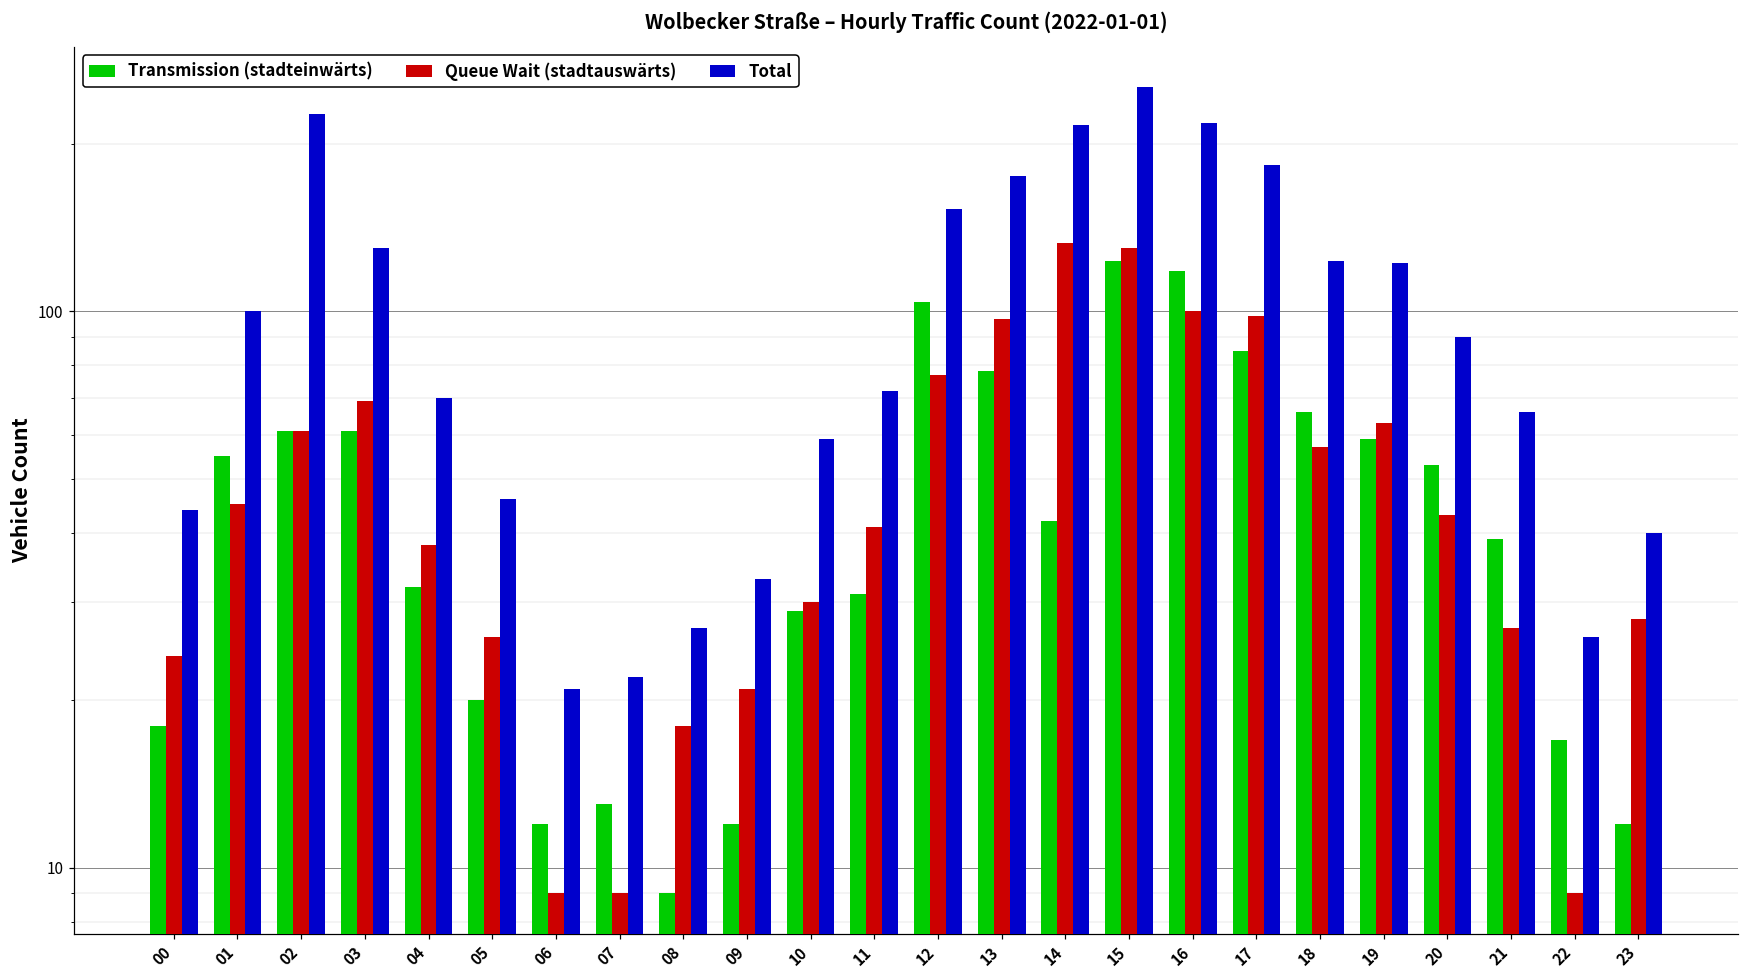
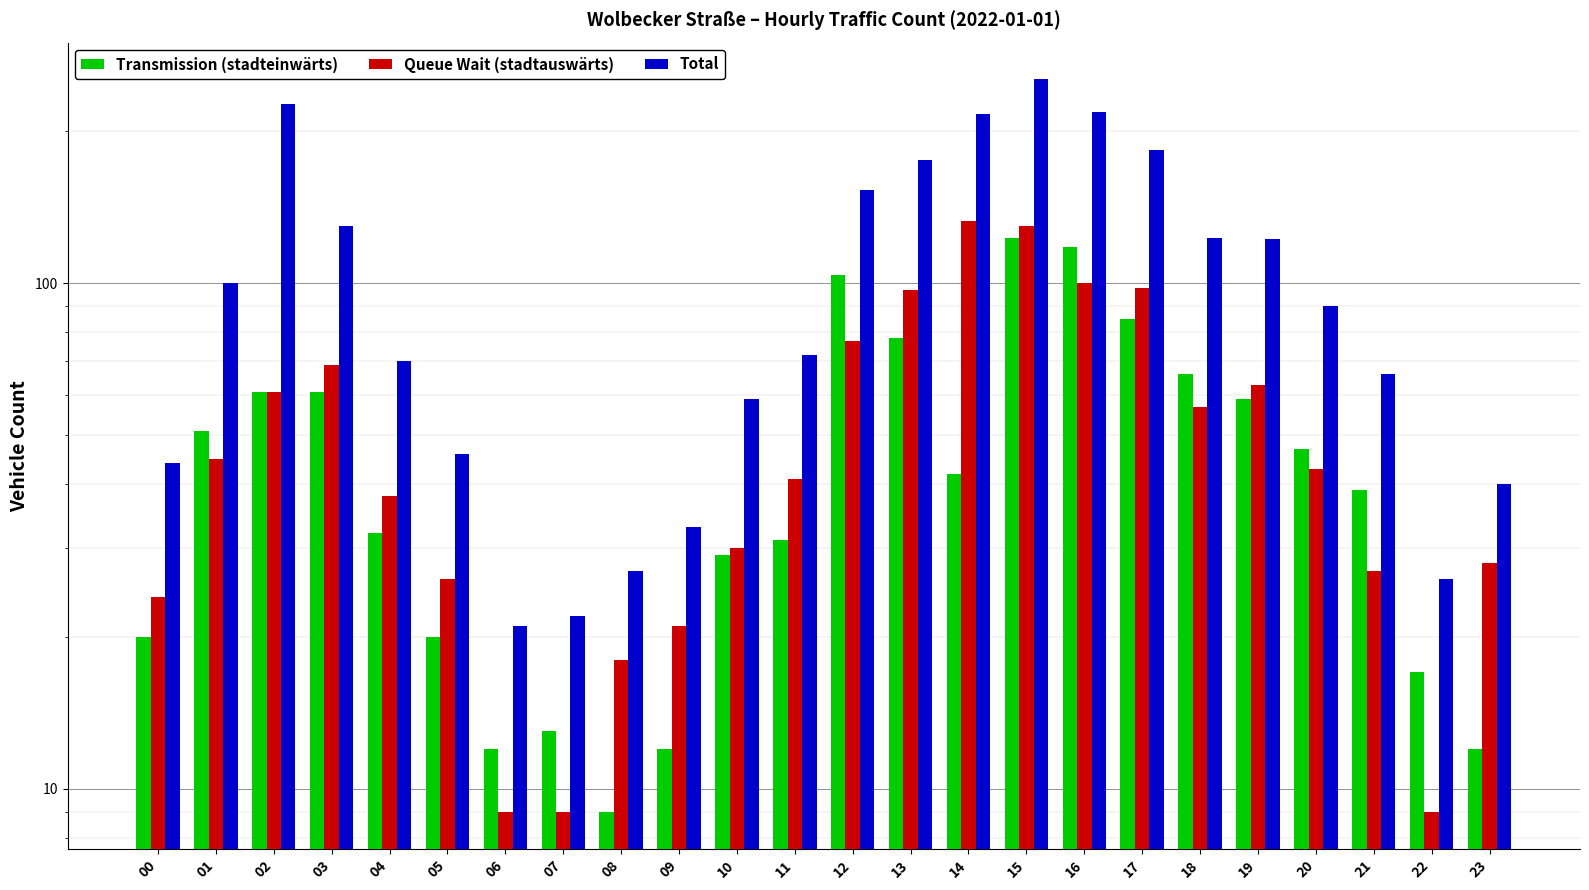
Transmission (stadteinwärts), 00: 18 -> 20
Transmission (stadteinwärts), 01: 55 -> 51
Transmission (stadteinwärts), 20: 53 -> 47
